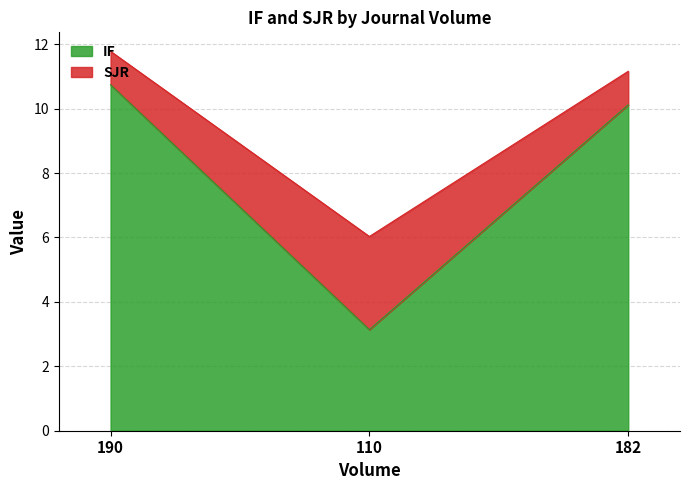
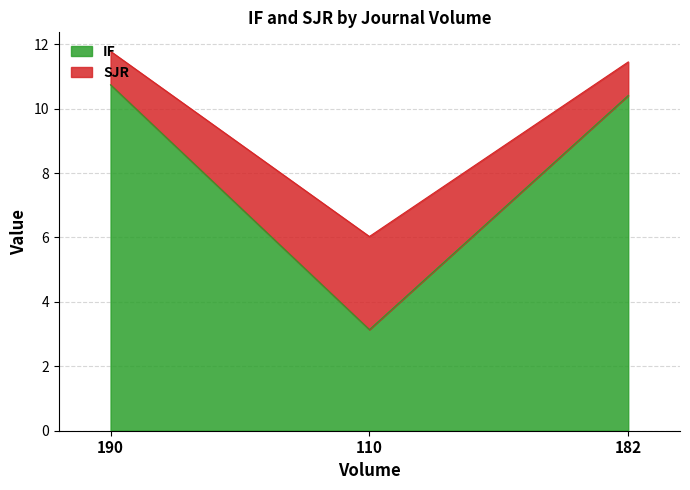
IF, 182: 10.1 -> 10.4
